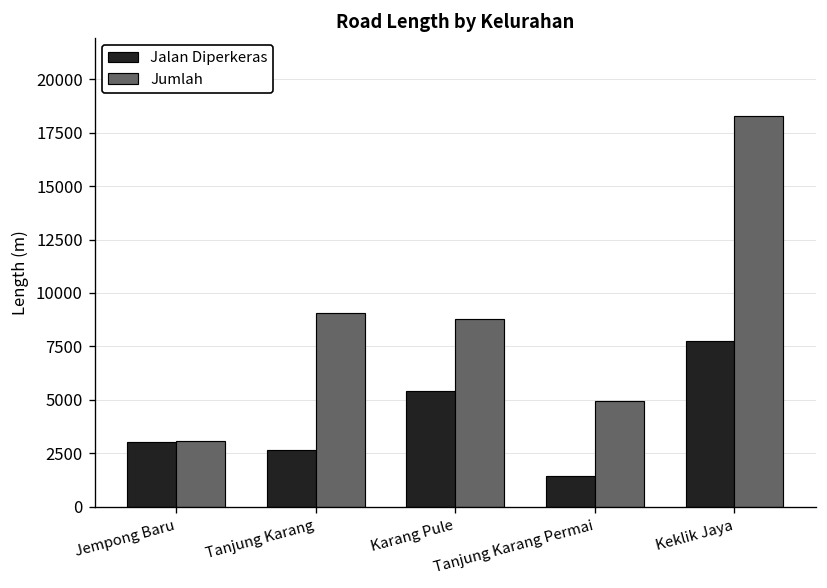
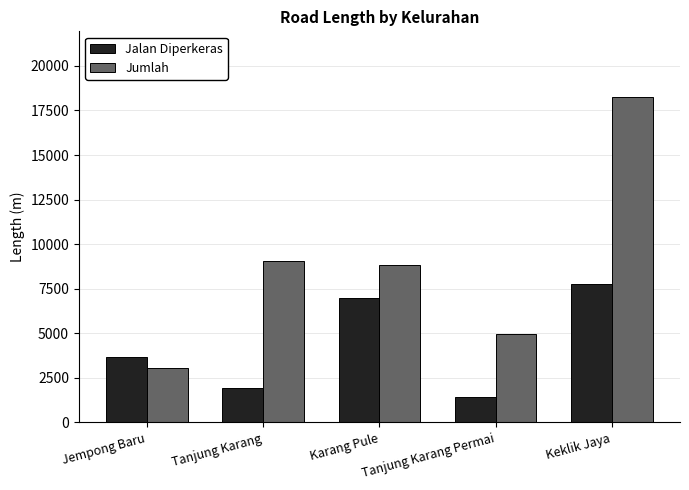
Jalan Diperkeras, Jempong Baru: 3000 -> 3700
Jalan Diperkeras, Tanjung Karang: 2700 -> 2000
Jalan Diperkeras, Karang Pule: 5400 -> 7000
